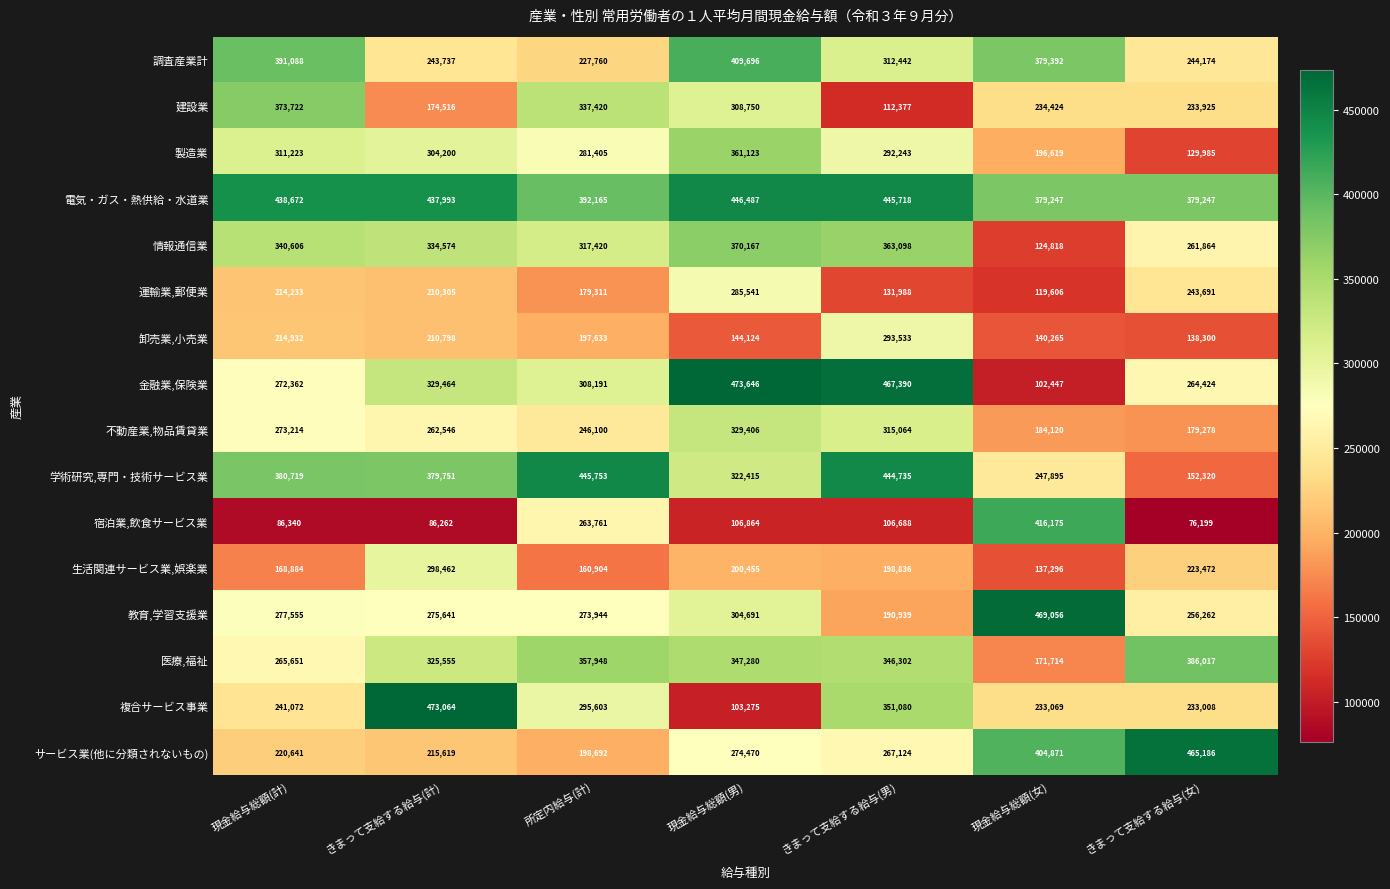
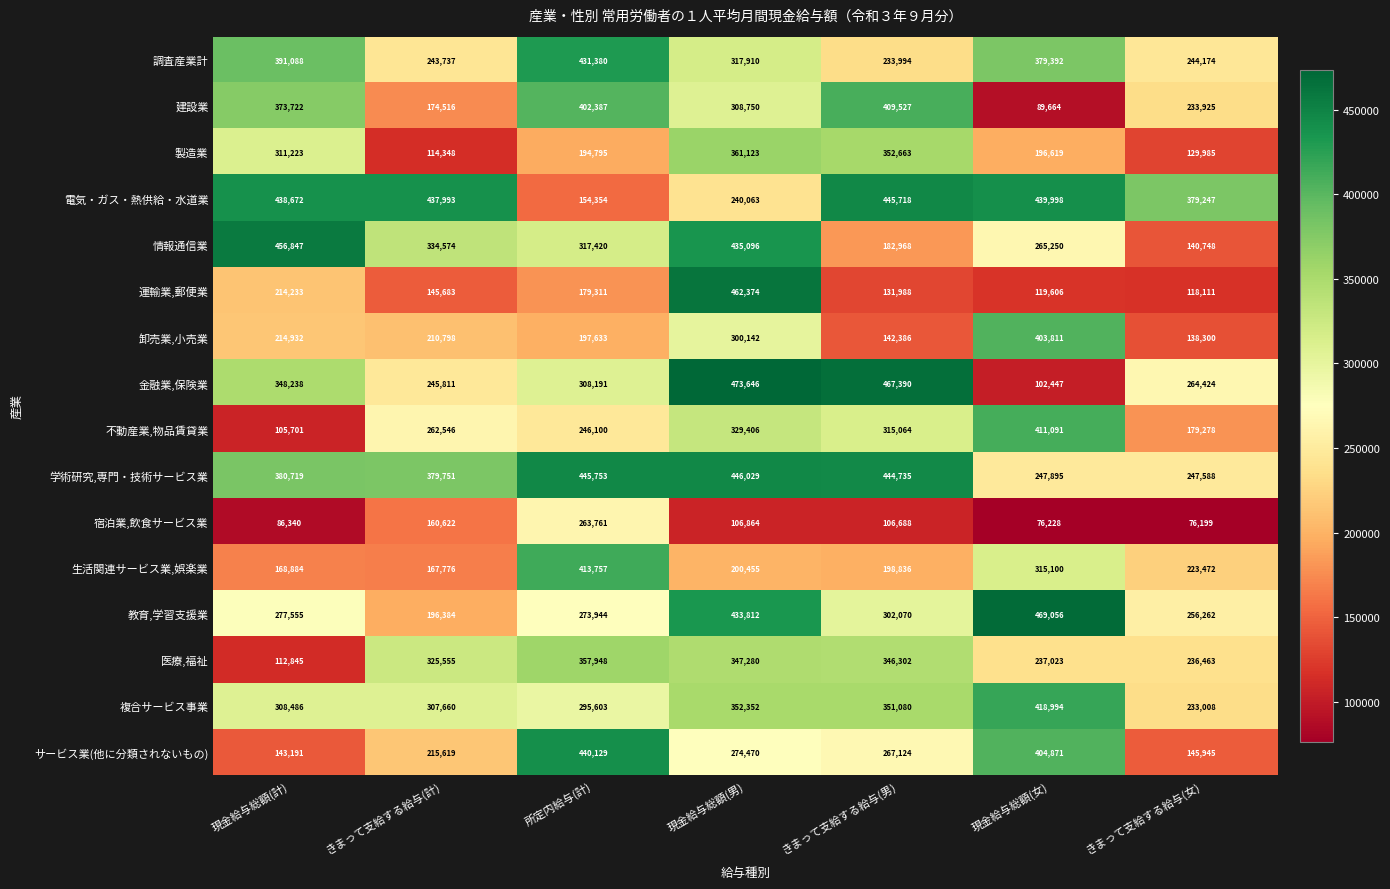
調査産業計, 所定内給与(計): 227,760 -> 431,380
調査産業計, 現金給与総額(男): 409,696 -> 317,910
調査産業計, きまって支給する給与(男): 312,442 -> 233,994
建設業, 所定内給与(計): 337,420 -> 402,387
建設業, きまって支給する給与(男): 112,377 -> 409,527
建設業, 現金給与総額(女): 234,424 -> 89,664
製造業, きまって支給する給与(計): 304,200 -> 114,348
製造業, 所定内給与(計): 281,405 -> 194,795
製造業, きまって支給する給与(男): 292,243 -> 352,663
電気・ガス・熱供給・水道業, 所定内給与(計): 392,165 -> 154,354
電気・ガス・熱供給・水道業, 現金給与総額(男): 446,487 -> 240,063
電気・ガス・熱供給・水道業, 現金給与総額(女): 379,247 -> 439,998
情報通信業, 現金給与総額(計): 340,606 -> 456,847
情報通信業, 現金給与総額(男): 370,167 -> 435,096
情報通信業, きまって支給する給与(男): 363,098 -> 182,968
情報通信業, 現金給与総額(女): 124,818 -> 265,250
情報通信業, きまって支給する給与(女): 261,864 -> 140,748
運輸業,郵便業, きまって支給する給与(計): 210,305 -> 145,683
運輸業,郵便業, 現金給与総額(男): 285,541 -> 462,374
運輸業,郵便業, きまって支給する給与(女): 243,691 -> 118,111
卸売業,小売業, 現金給与総額(男): 144,124 -> 300,142
卸売業,小売業, きまって支給する給与(男): 293,533 -> 142,386
卸売業,小売業, 現金給与総額(女): 140,265 -> 403,811
金融業,保険業, 現金給与総額(計): 272,362 -> 348,238
金融業,保険業, きまって支給する給与(計): 329,464 -> 245,811
不動産業,物品賃貸業, 現金給与総額(計): 273,214 -> 105,701
不動産業,物品賃貸業, 現金給与総額(女): 184,120 -> 411,091
学術研究,専門・技術サービス業, 現金給与総額(男): 322,415 -> 446,029
学術研究,専門・技術サービス業, きまって支給する給与(女): 152,320 -> 247,588
宿泊業,飲食サービス業, きまって支給する給与(計): 86,262 -> 160,622
宿泊業,飲食サービス業, 現金給与総額(女): 416,175 -> 76,228
生活関連サービス業,娯楽業, きまって支給する給与(計): 298,462 -> 167,776
生活関連サービス業,娯楽業, 所定内給与(計): 160,904 -> 413,757
生活関連サービス業,娯楽業, 現金給与総額(女): 137,296 -> 315,100
教育,学習支援業, きまって支給する給与(計): 275,641 -> 196,384
教育,学習支援業, 現金給与総額(男): 304,691 -> 433,812
教育,学習支援業, きまって支給する給与(男): 190,939 -> 302,070
医療,福祉, 現金給与総額(計): 265,651 -> 112,845
医療,福祉, 現金給与総額(女): 171,714 -> 237,023
医療,福祉, きまって支給する給与(女): 386,017 -> 236,463
複合サービス事業, 現金給与総額(計): 241,072 -> 308,486
複合サービス事業, きまって支給する給与(計): 473,064 -> 307,660
複合サービス事業, 現金給与総額(男): 103,275 -> 352,352
複合サービス事業, 現金給与総額(女): 233,069 -> 418,994
サービス業(他に分類されないもの), 現金給与総額(計): 220,641 -> 143,191
サービス業(他に分類されないもの), 所定内給与(計): 198,692 -> 440,129
サービス業(他に分類されないもの), きまって支給する給与(女): 465,186 -> 145,945
